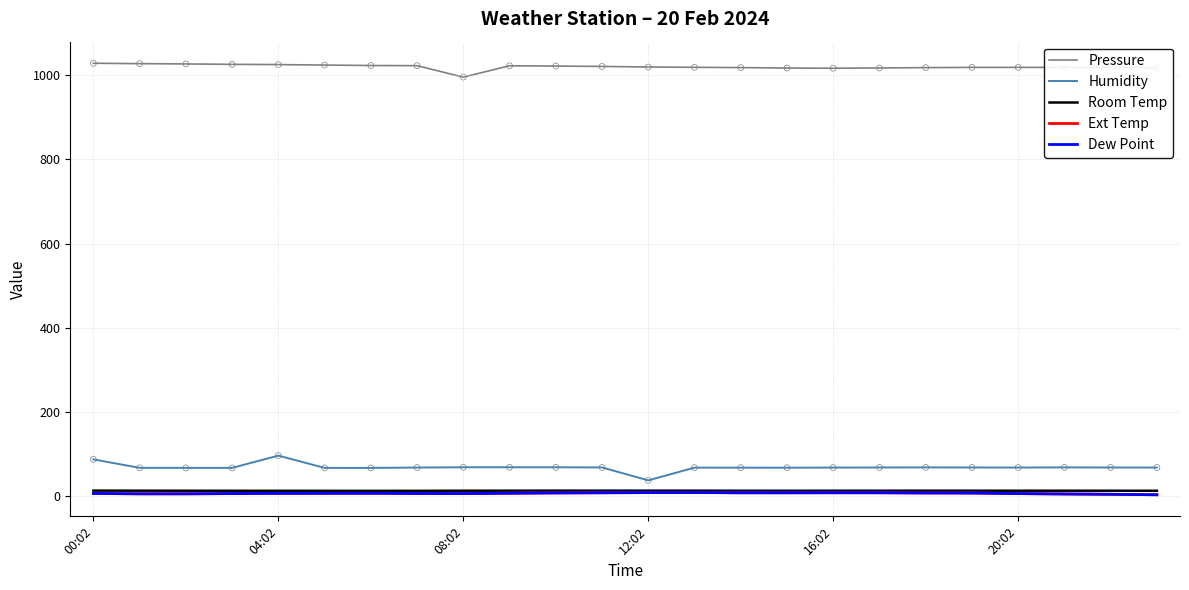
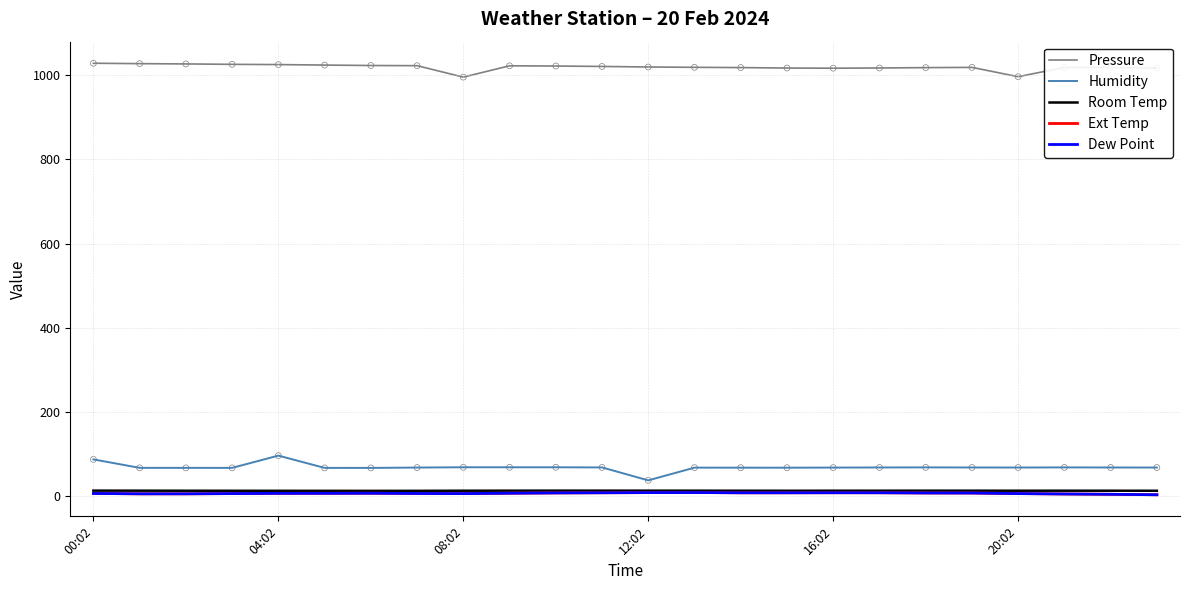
Pressure, 20:02: 1020 -> 1000
